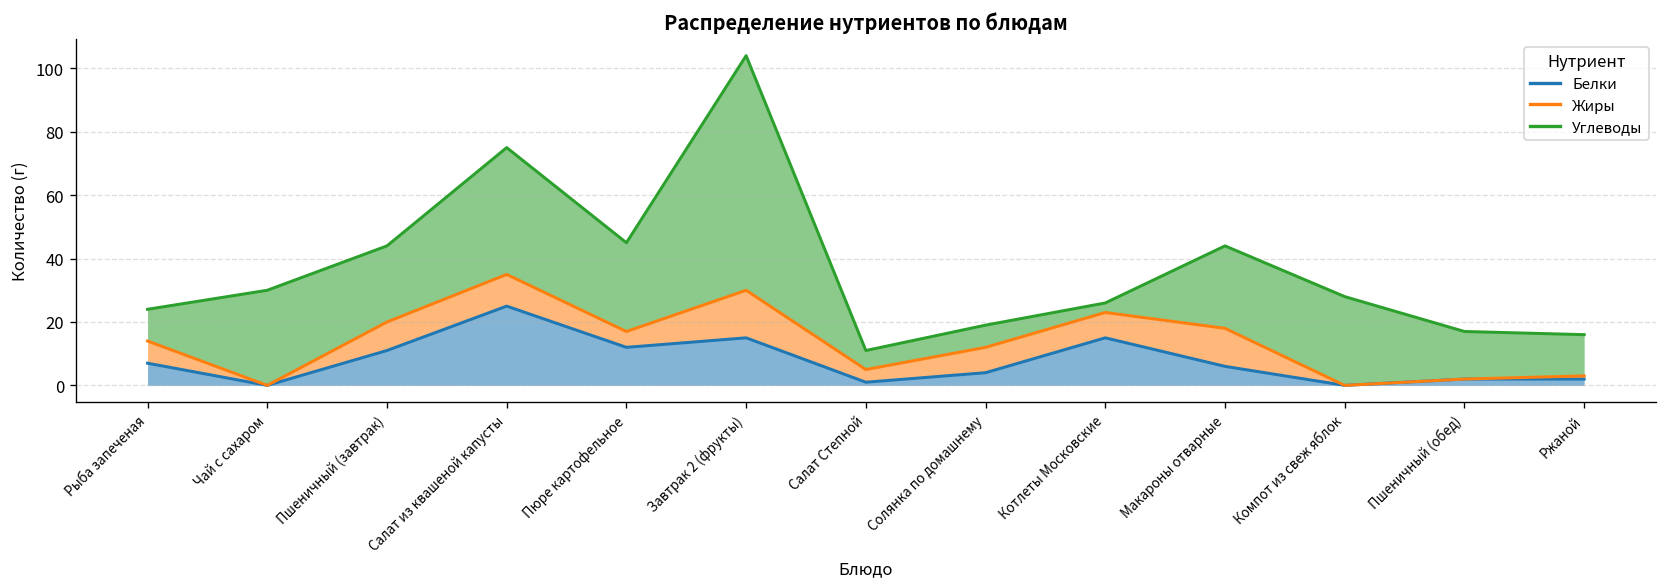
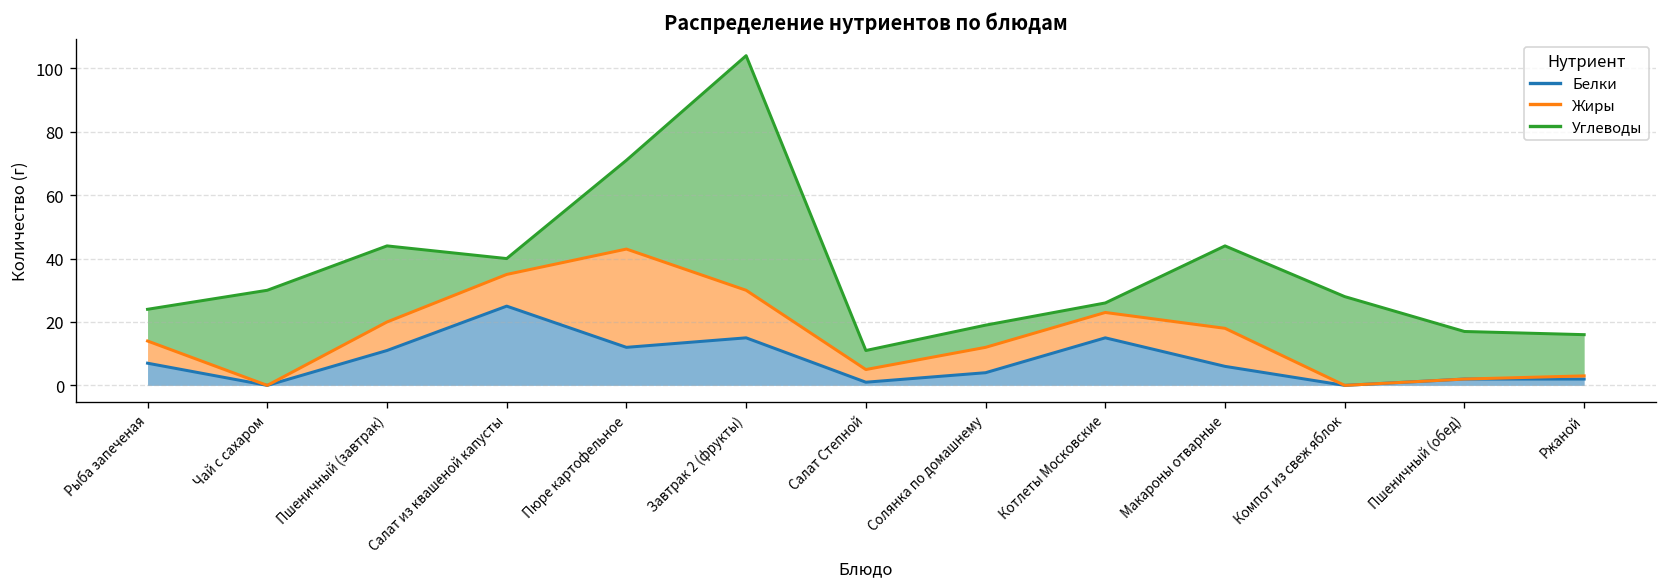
Углеводы, Салат из квашеной капусты: 40 -> 5
Жиры, Пюре картофельное: 5 -> 31
